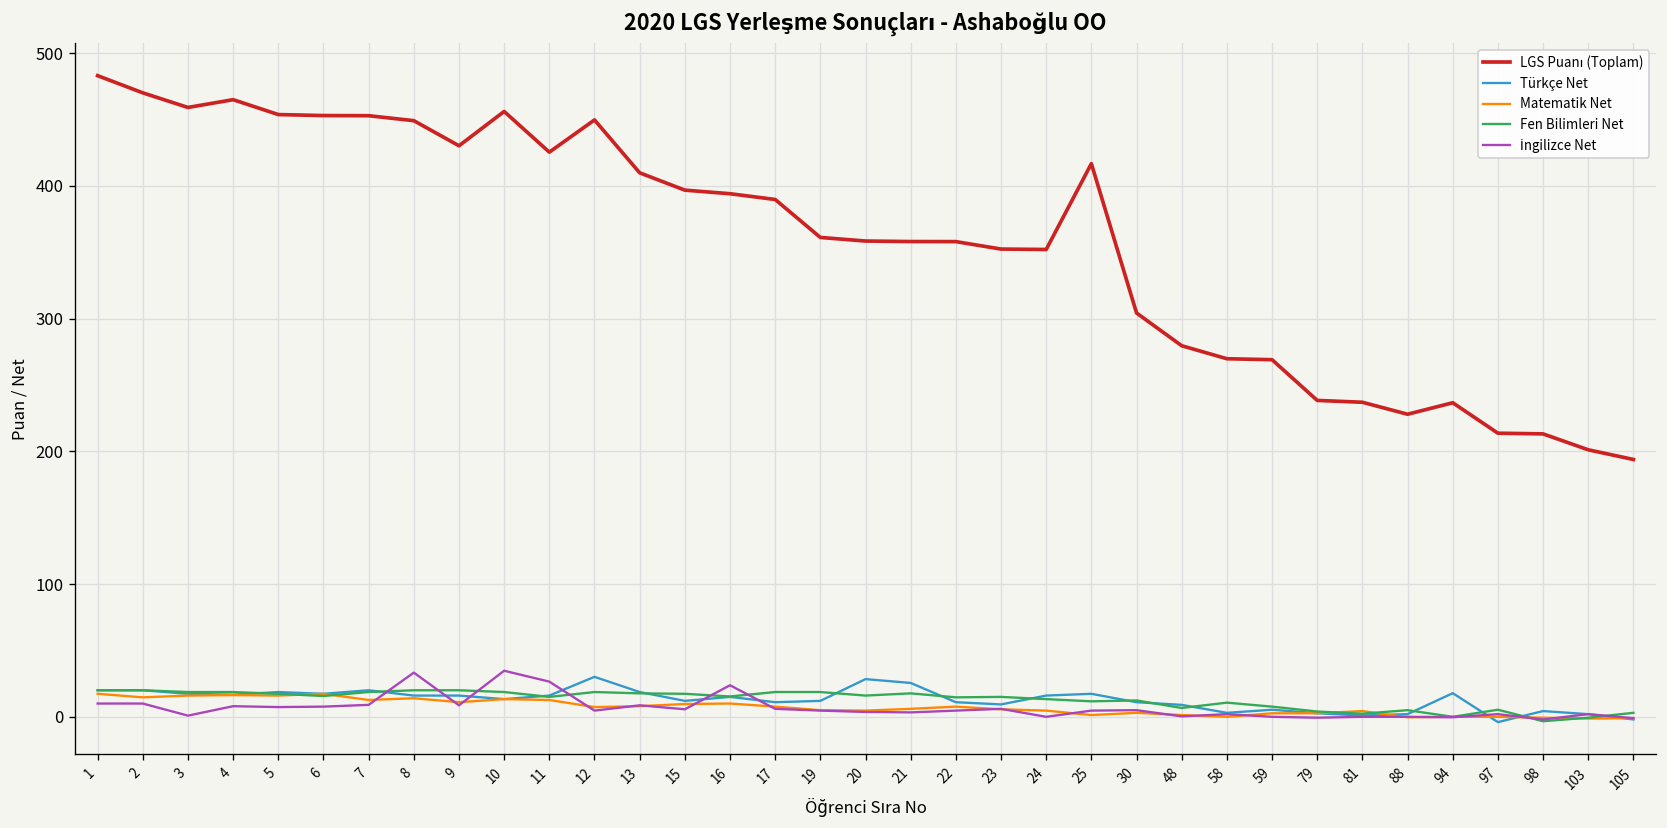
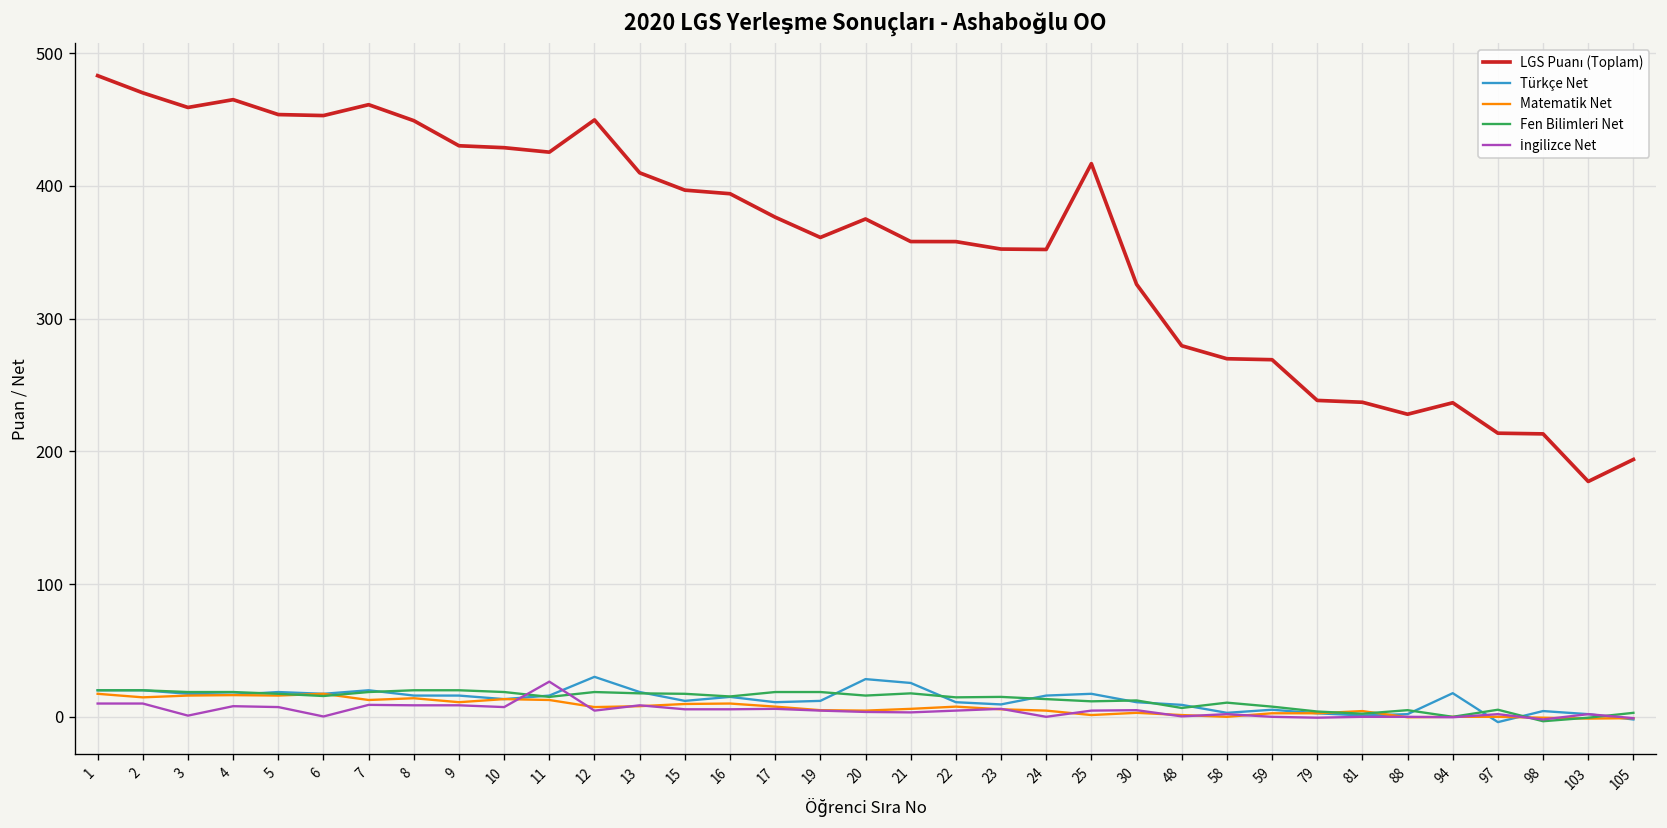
İngilizce Net, 6: 8 -> 0
LGS Puanı (Toplam), 7: 453 -> 461
İngilizce Net, 8: 33 -> 9
LGS Puanı (Toplam), 10: 456 -> 429
İngilizce Net, 10: 35 -> 7
İngilizce Net, 16: 24 -> 6
LGS Puanı (Toplam), 17: 390 -> 376
LGS Puanı (Toplam), 20: 358 -> 375
LGS Puanı (Toplam), 30: 304 -> 326
LGS Puanı (Toplam), 103: 201 -> 177
